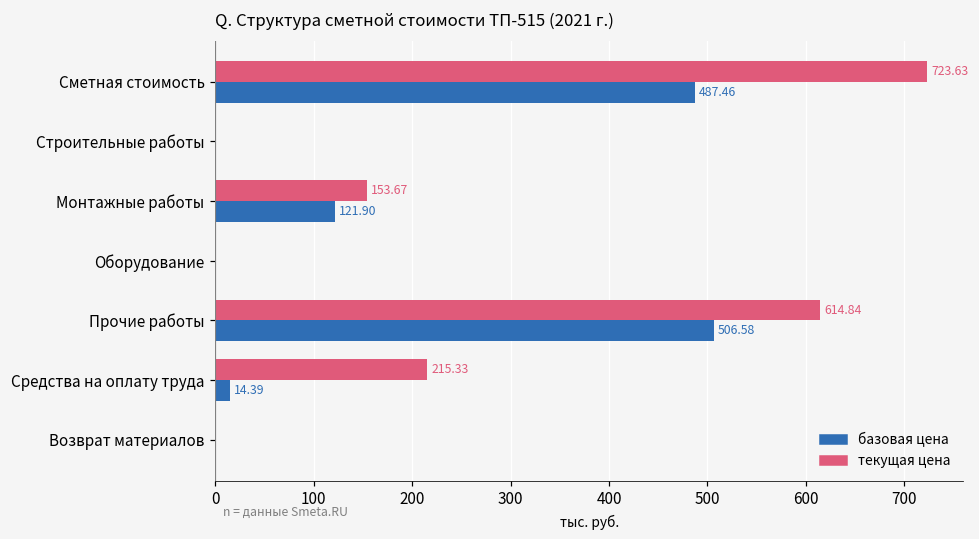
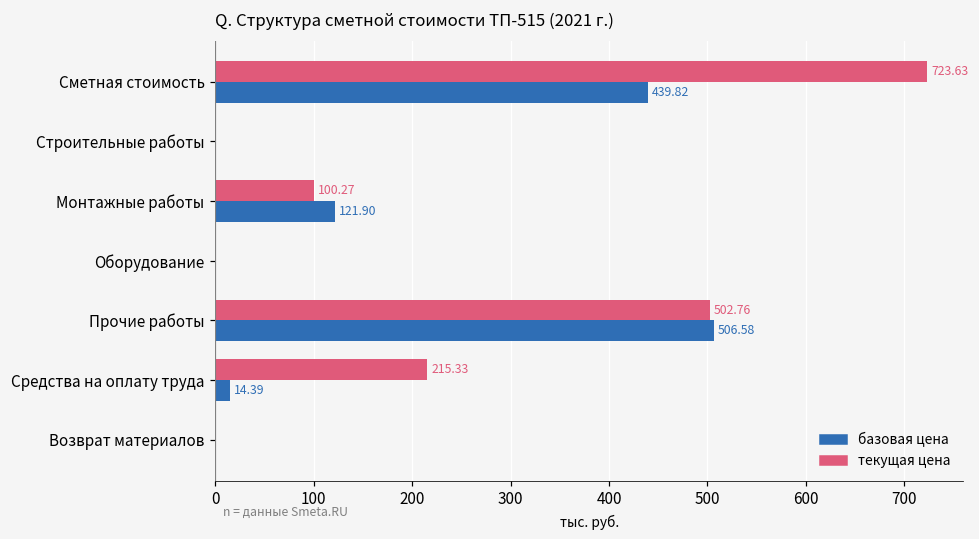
базовая цена, Сметная стоимость: 487.46 -> 439.82
текущая цена, Монтажные работы: 153.67 -> 100.27
текущая цена, Прочие работы: 614.84 -> 502.76
